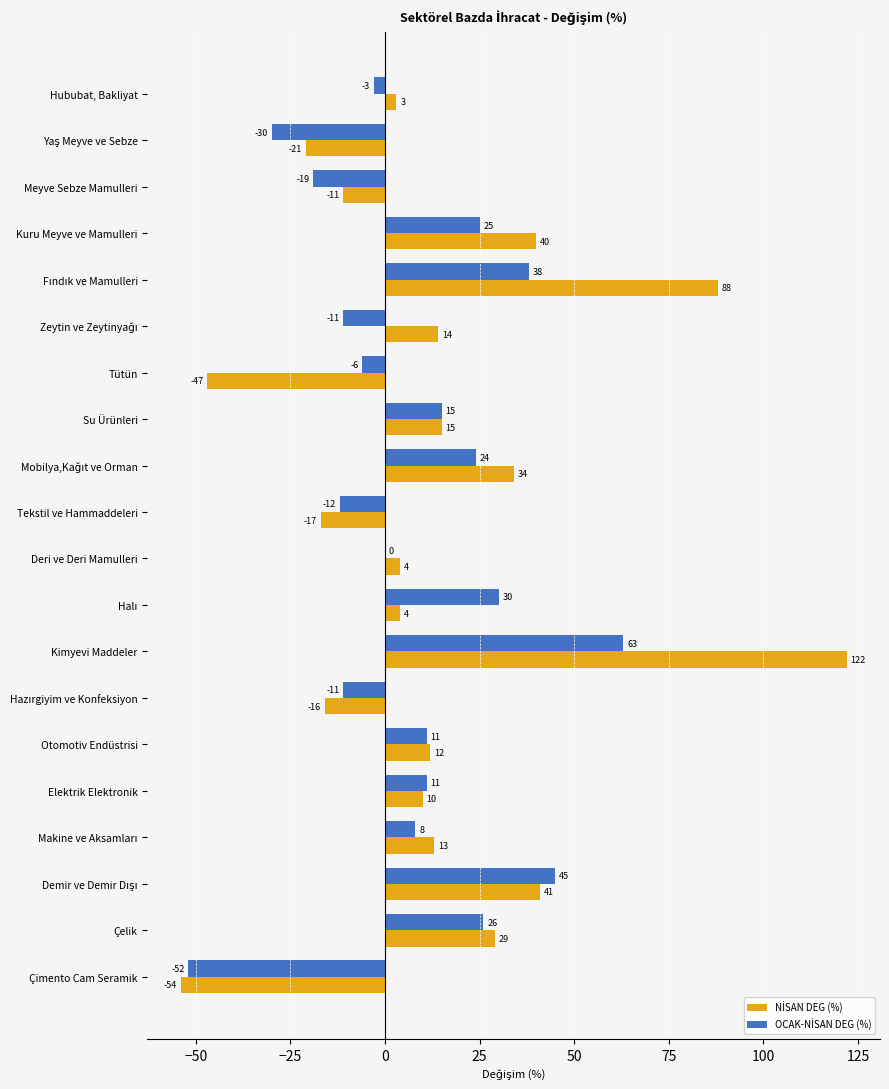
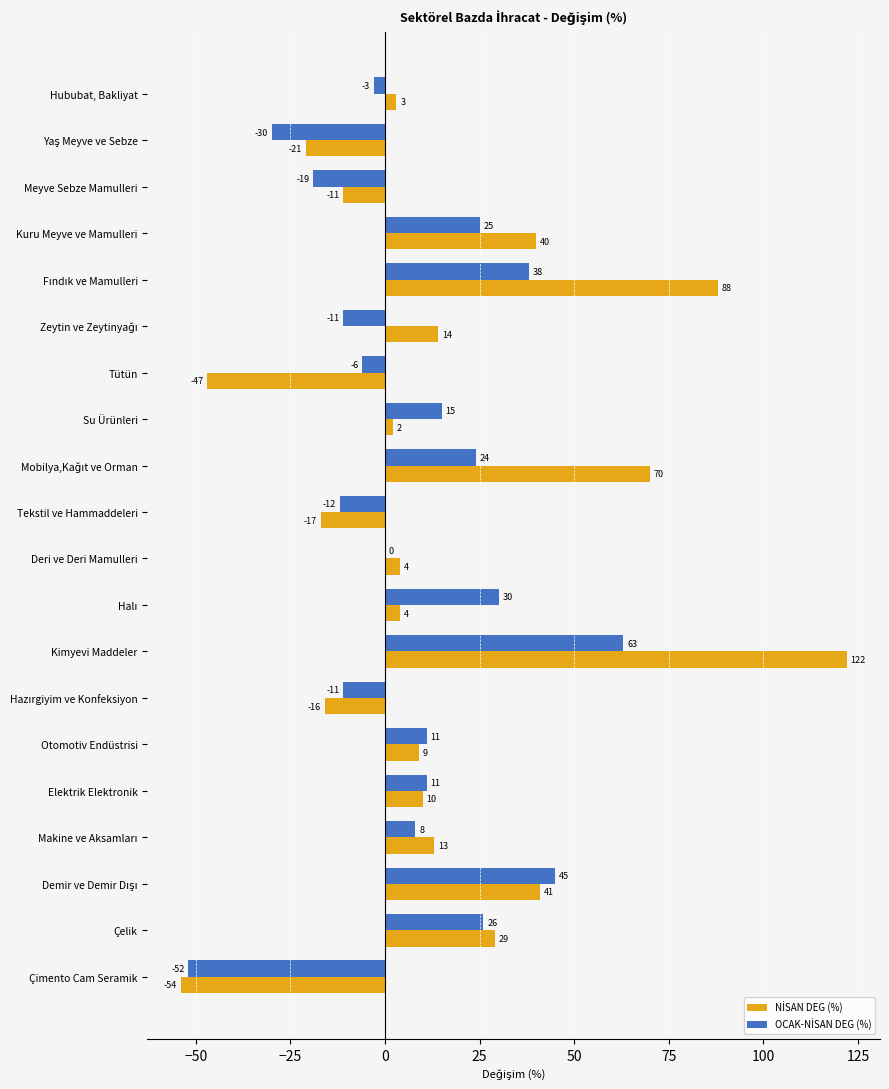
NİSAN DEG (%), Su Ürünleri: 15 -> 2
NİSAN DEG (%), Mobilya,Kağıt ve Orman: 34 -> 70
NİSAN DEG (%), Otomotiv Endüstrisi: 12 -> 9
